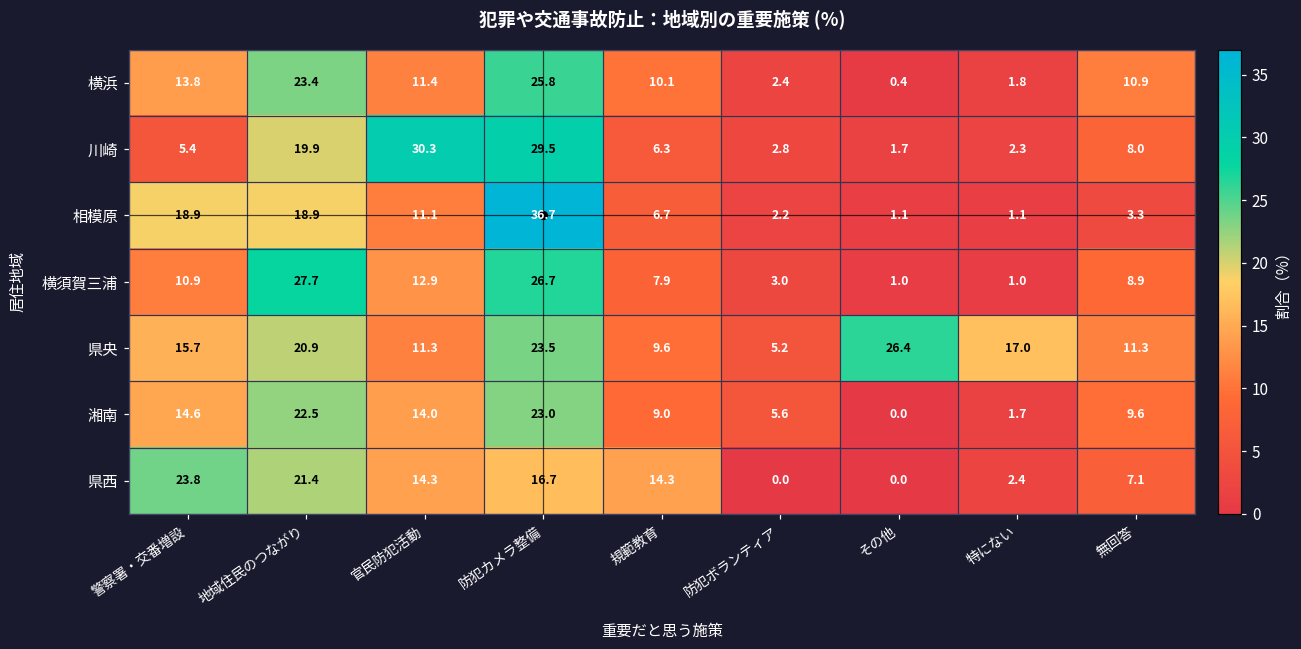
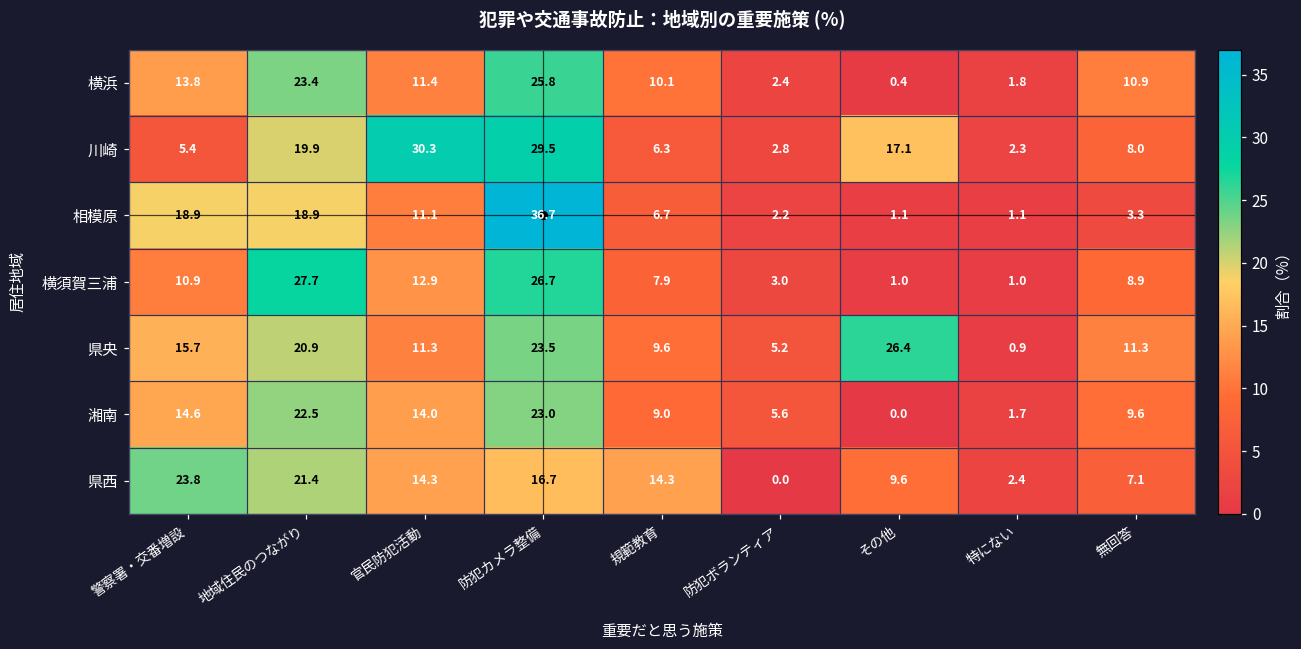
川崎, その他: 1.7 -> 17.1
県央, 特にない: 17.0 -> 0.9
県西, その他: 0.0 -> 9.6
